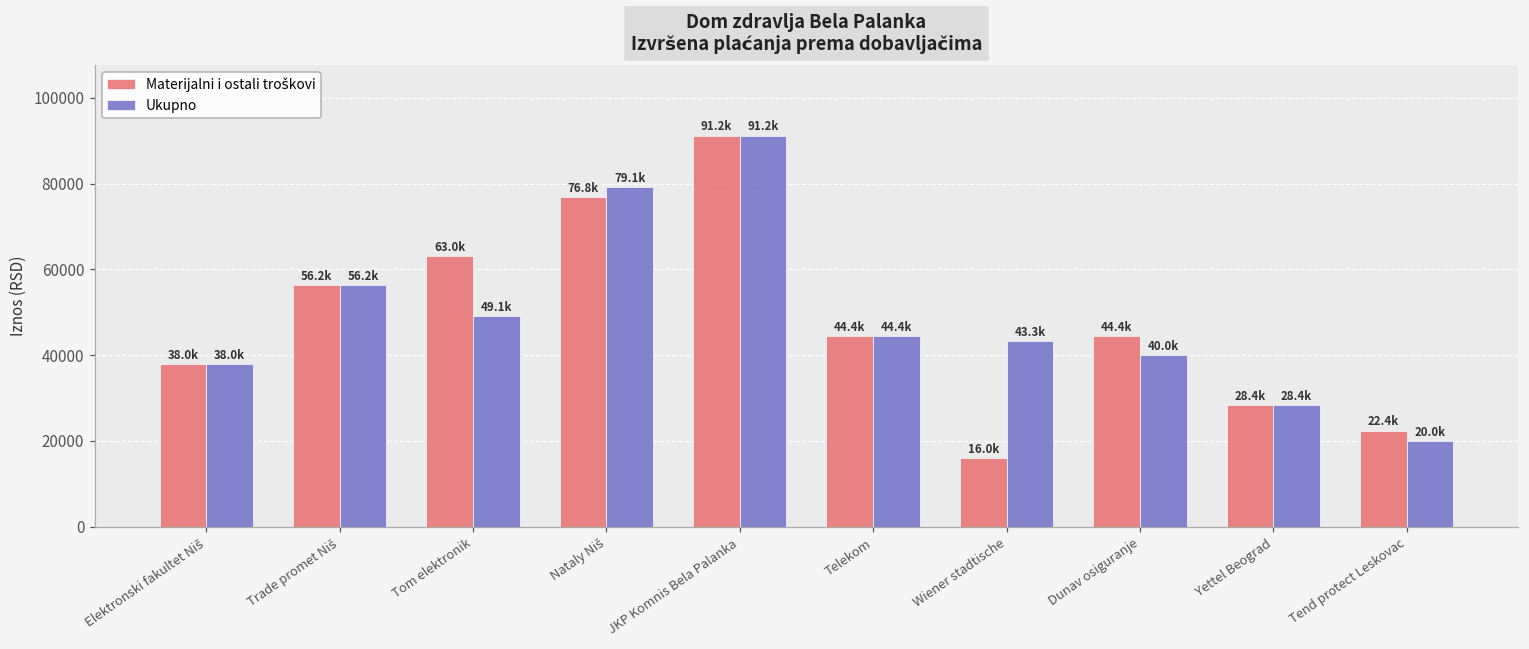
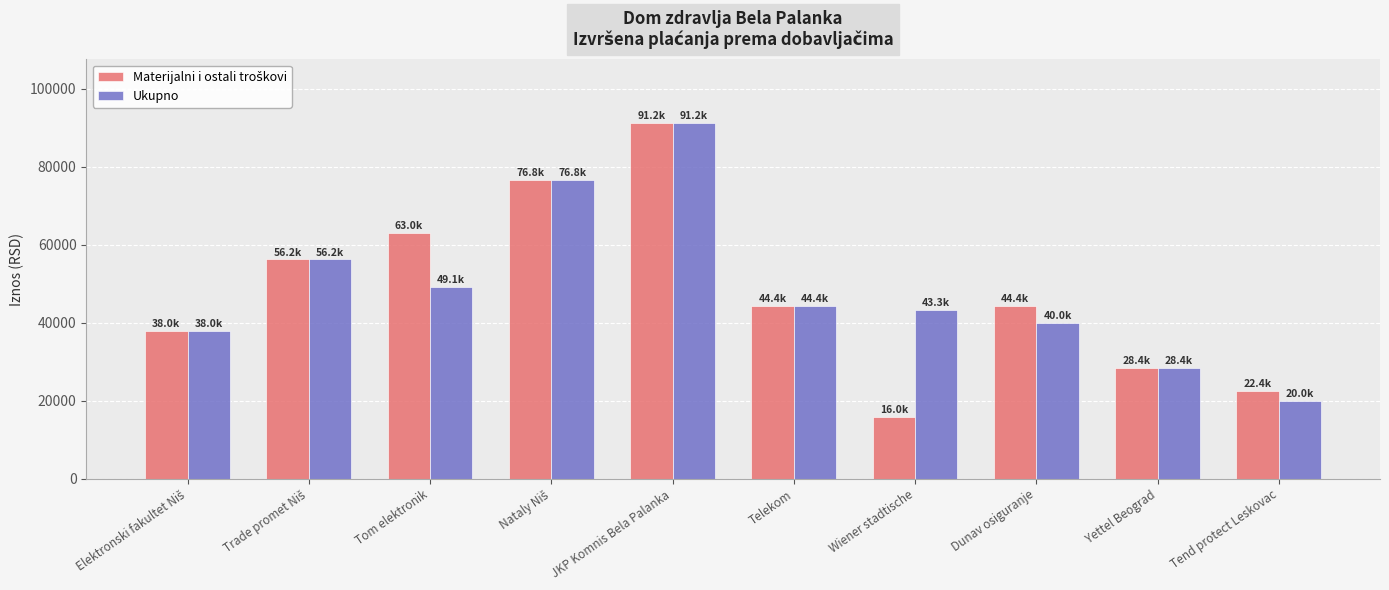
Ukupno, Nataly Niš: 79.1k -> 76.8k
